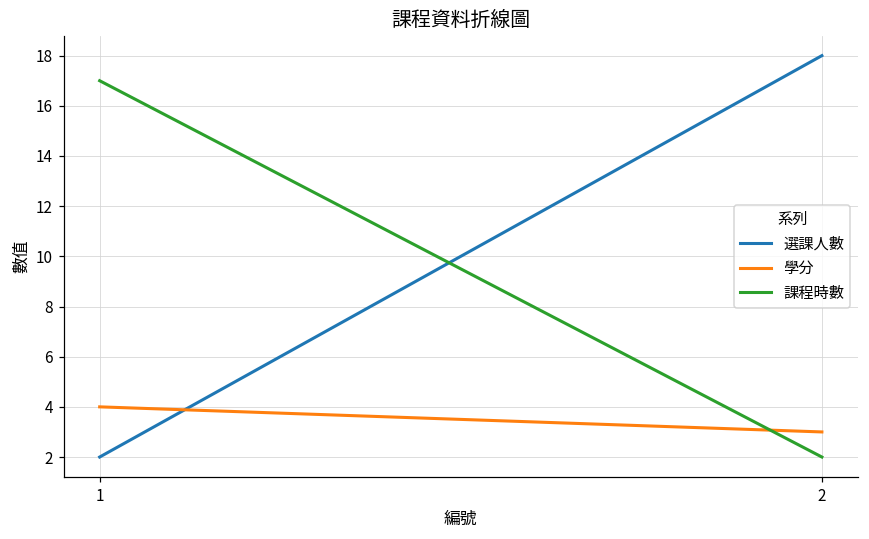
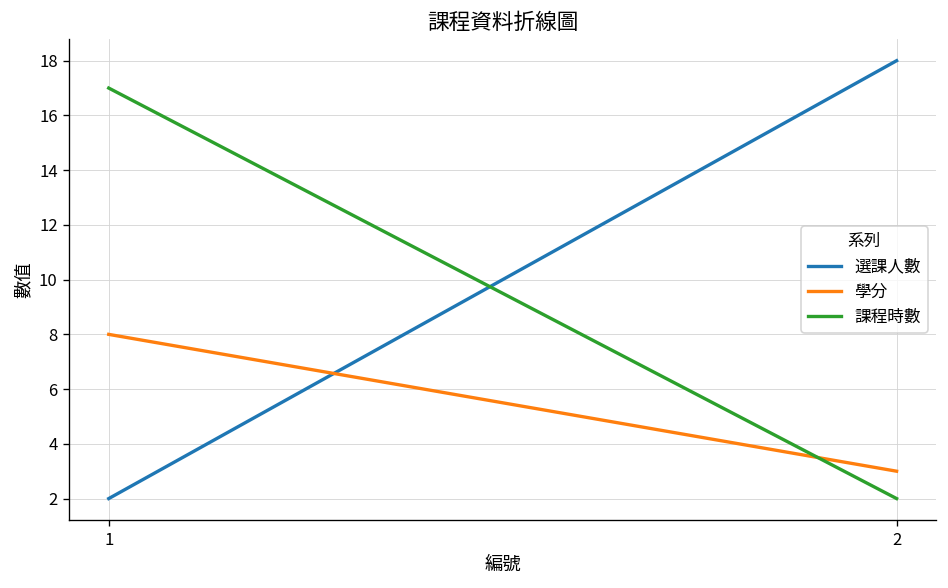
學分, 1: 4 -> 8
